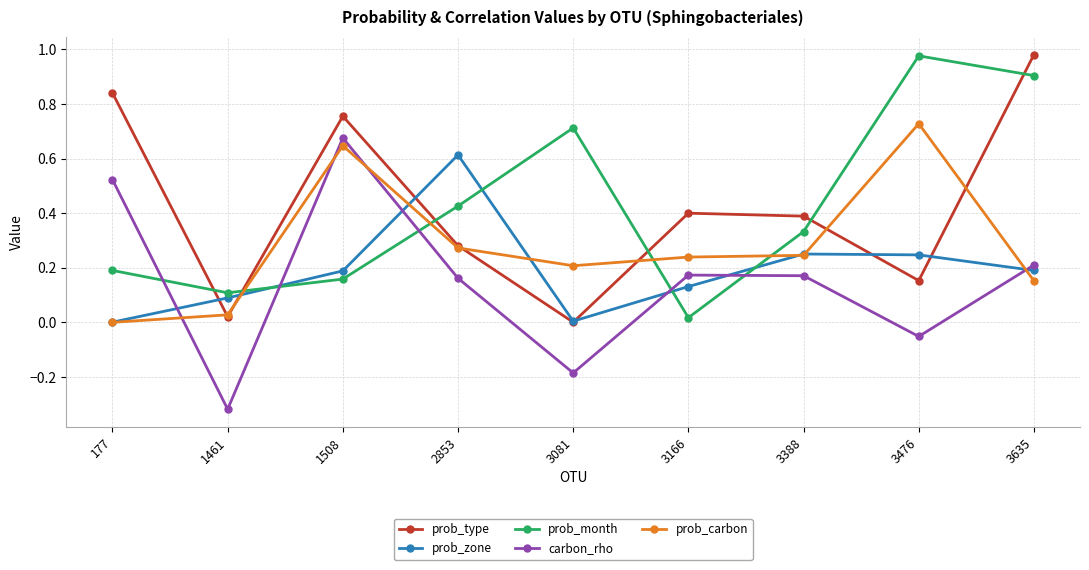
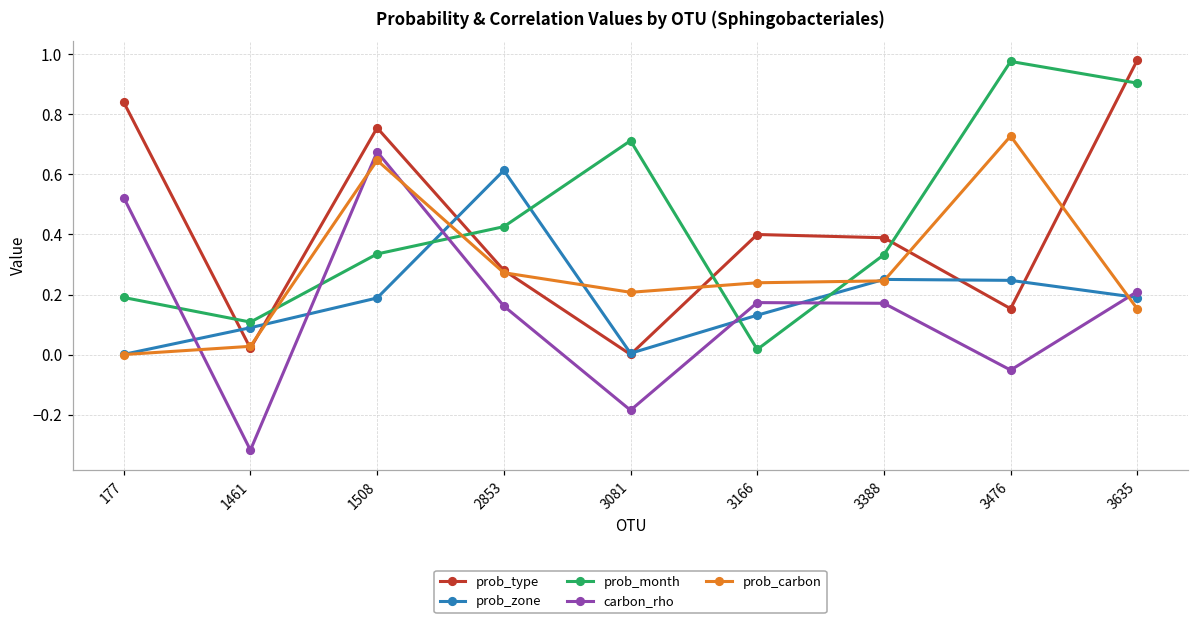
prob_month, 1508: 0.16 -> 0.34
